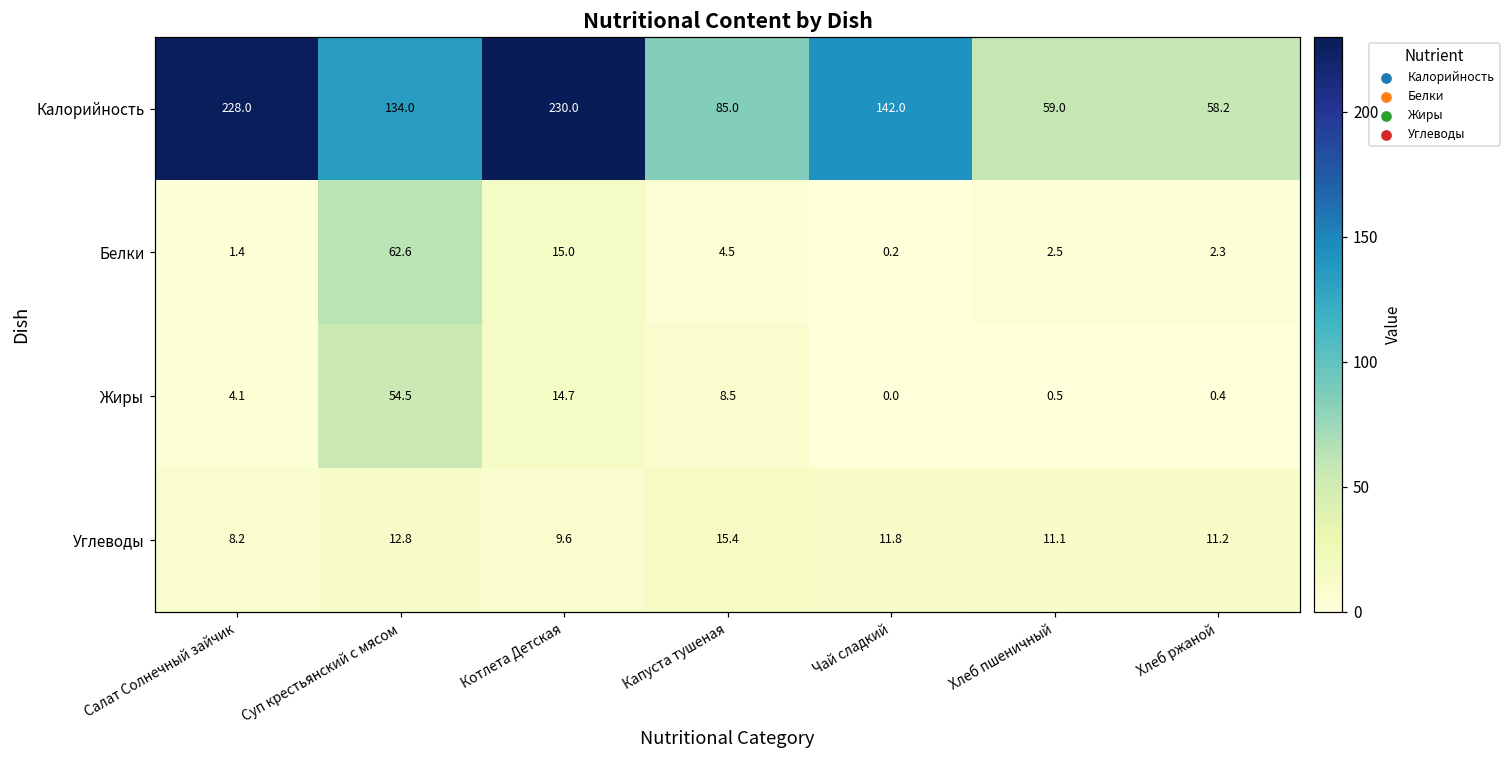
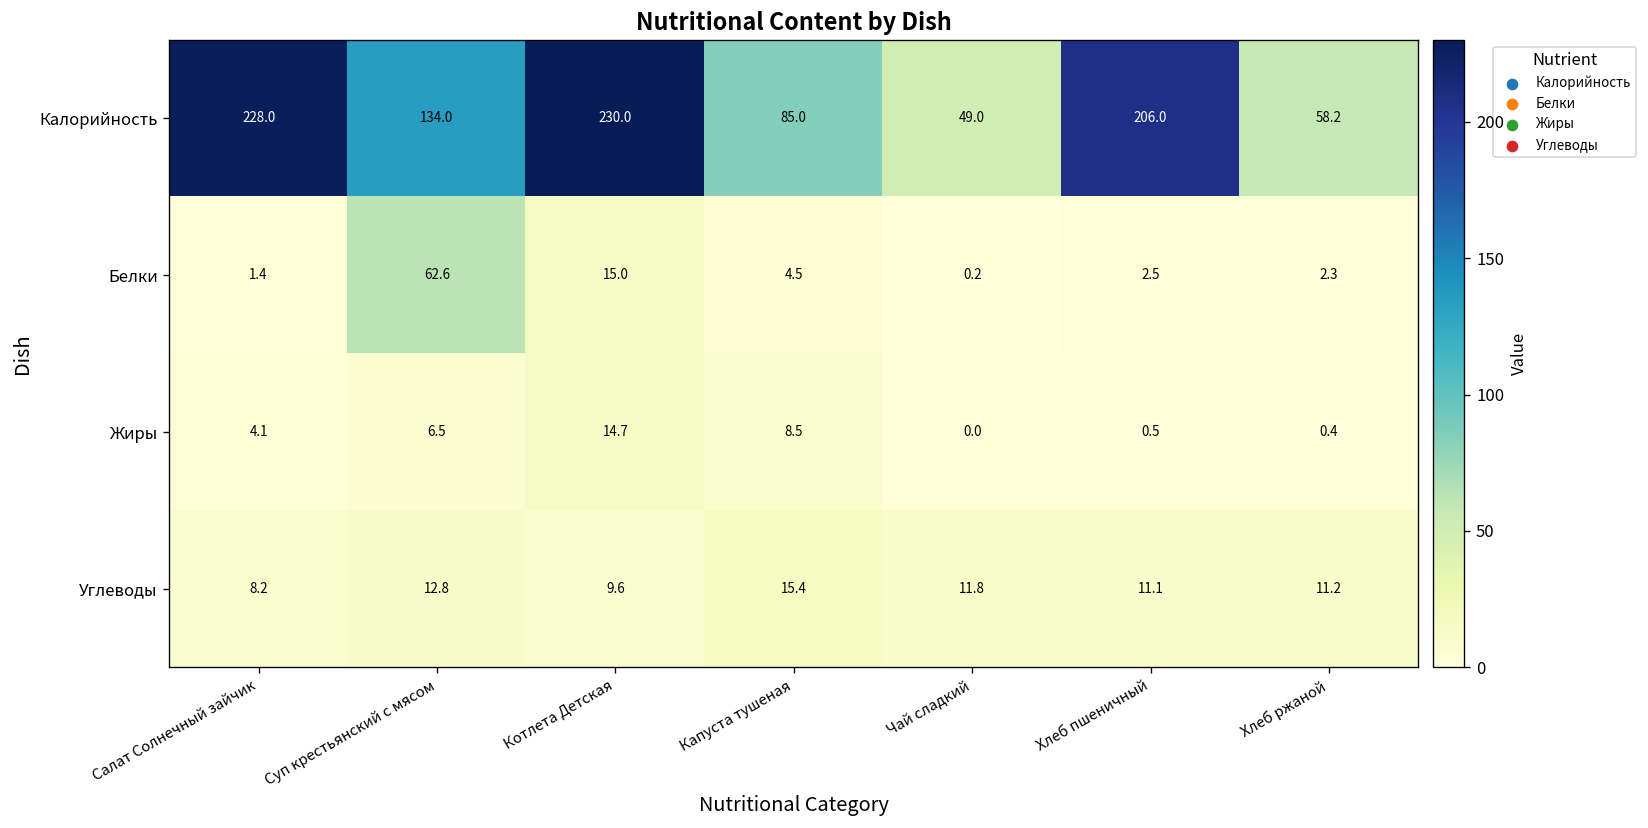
Калорийность, Чай сладкий: 142.0 -> 49.0
Калорийность, Хлеб пшеничный: 59.0 -> 206.0
Жиры, Суп крестьянский с мясом: 54.5 -> 6.5
